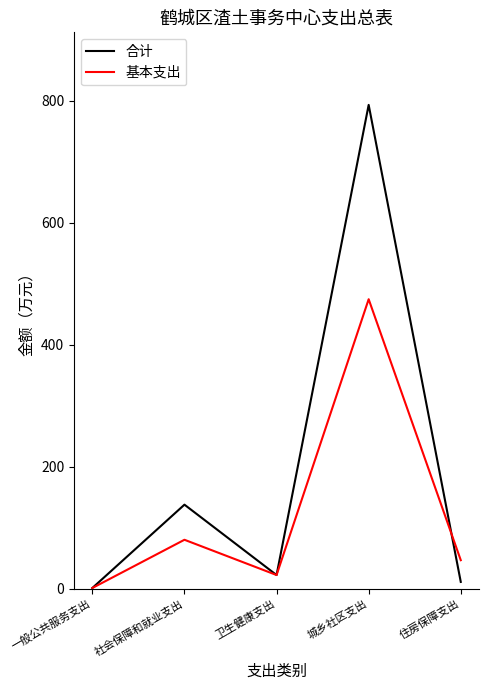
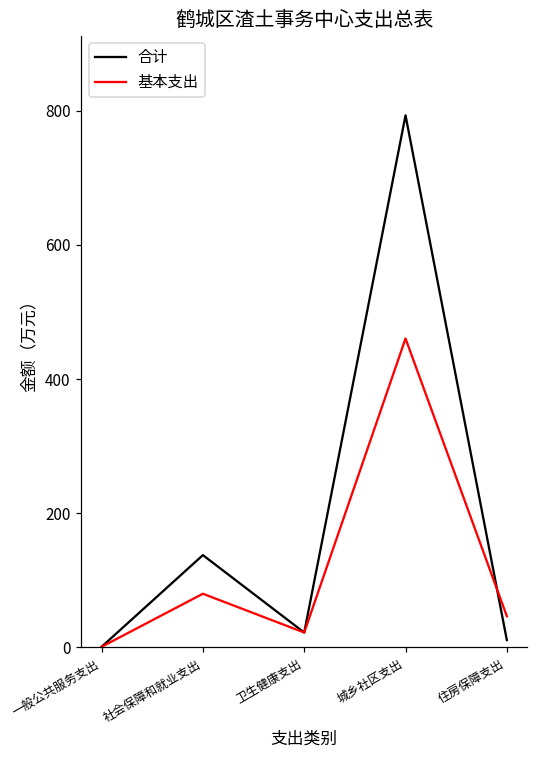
基本支出, 城乡社区支出: 470 -> 460
